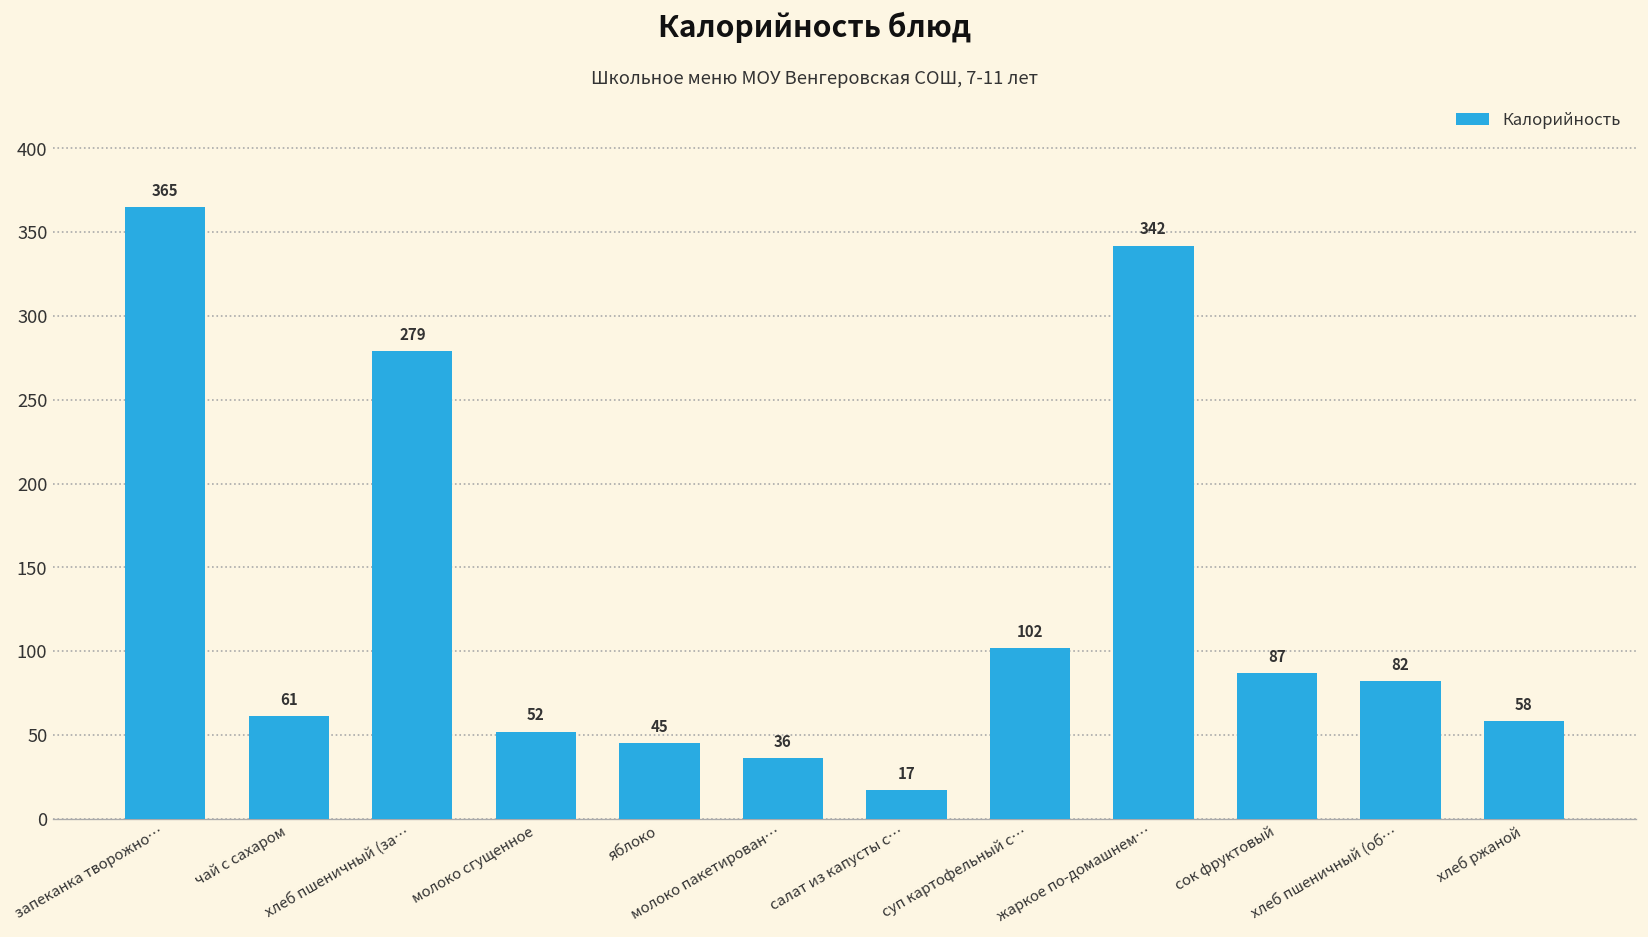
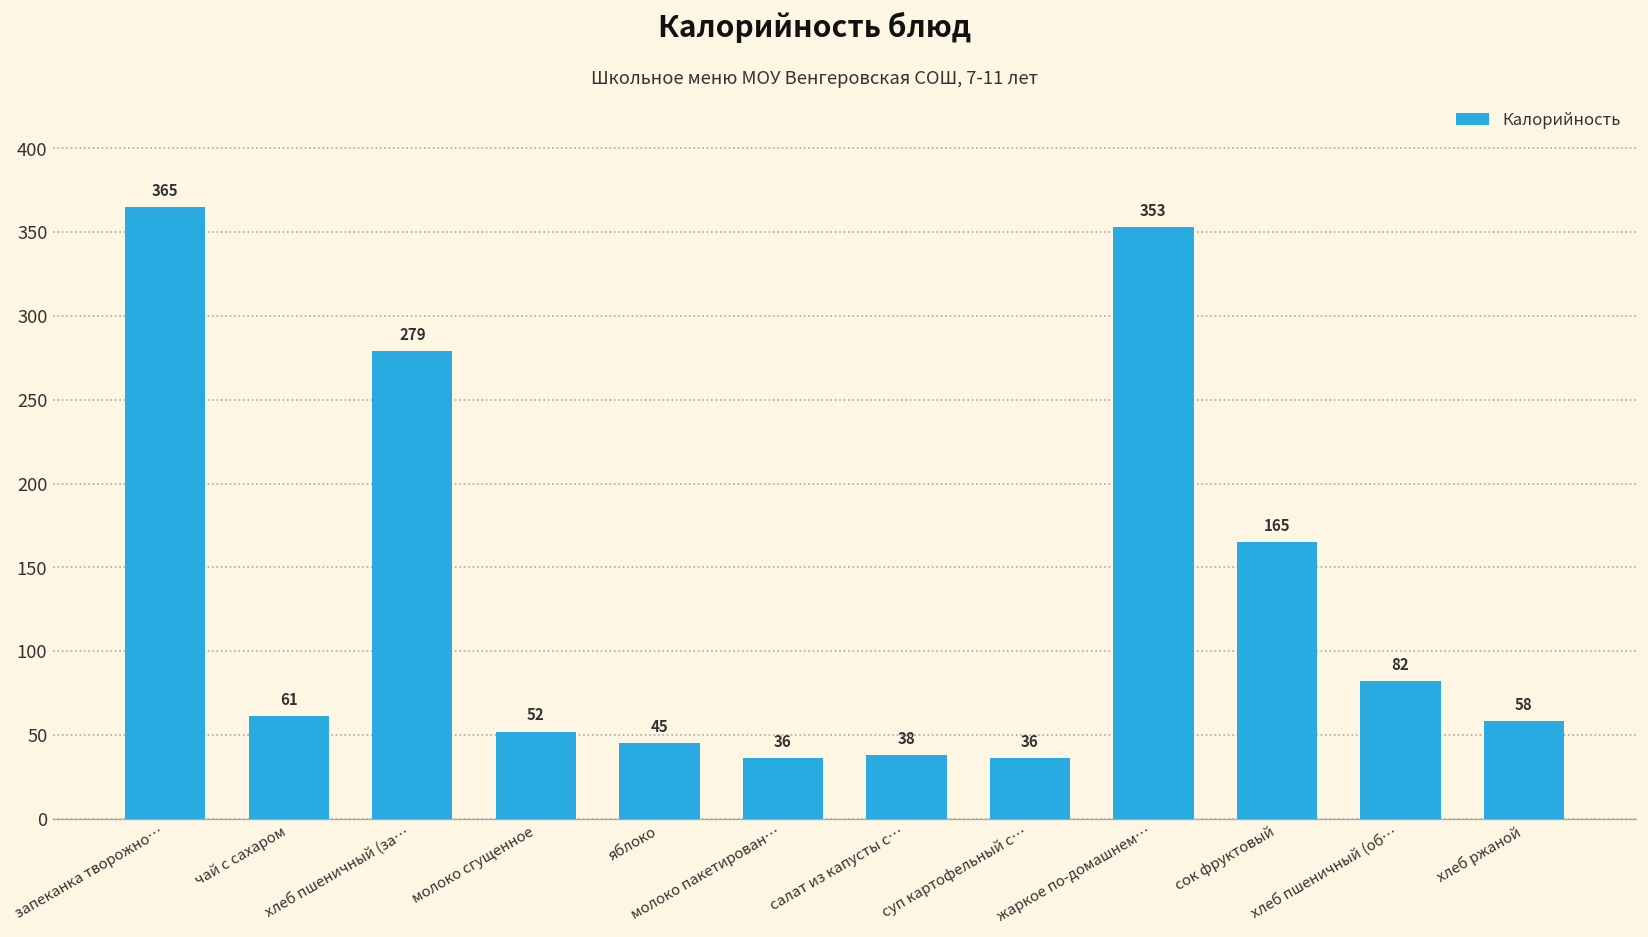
салат из капусты с…: 17 -> 38
суп картофельный с…: 102 -> 36
жаркое по-домашнем…: 342 -> 353
сок фруктовый: 87 -> 165
